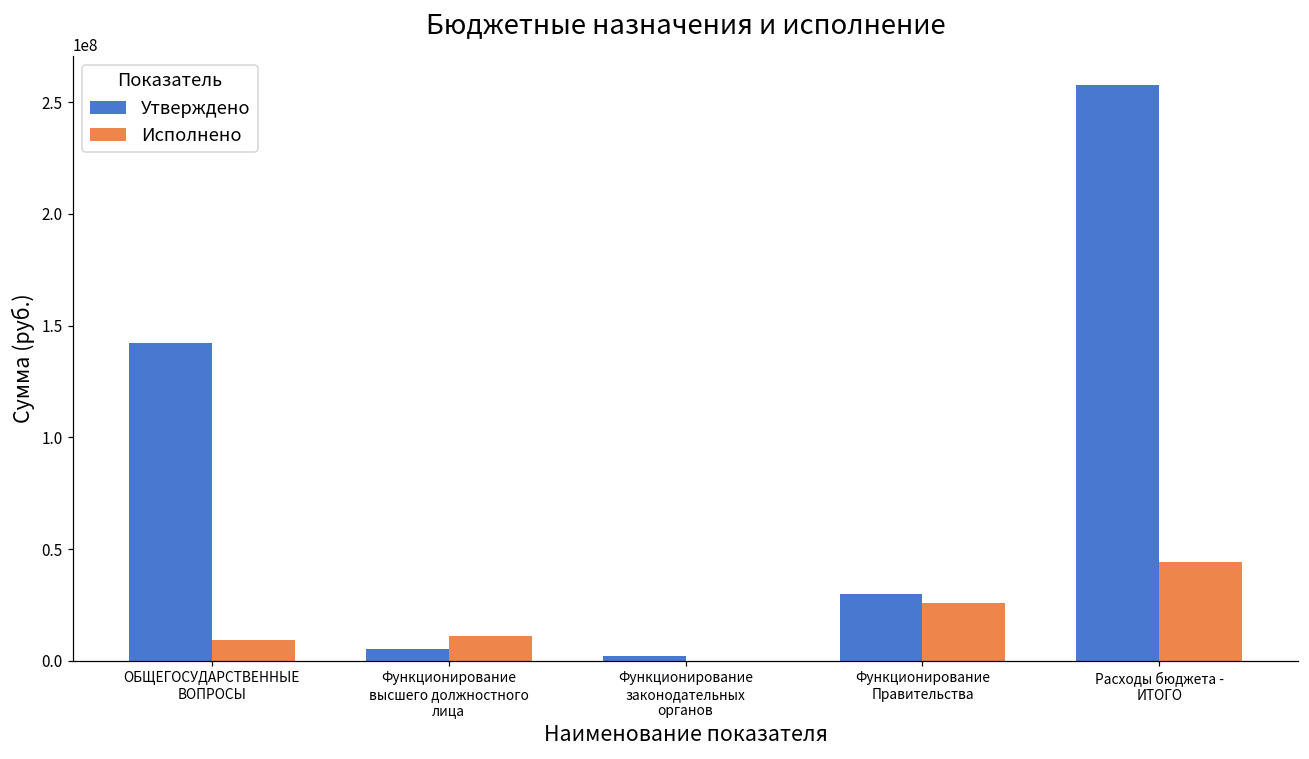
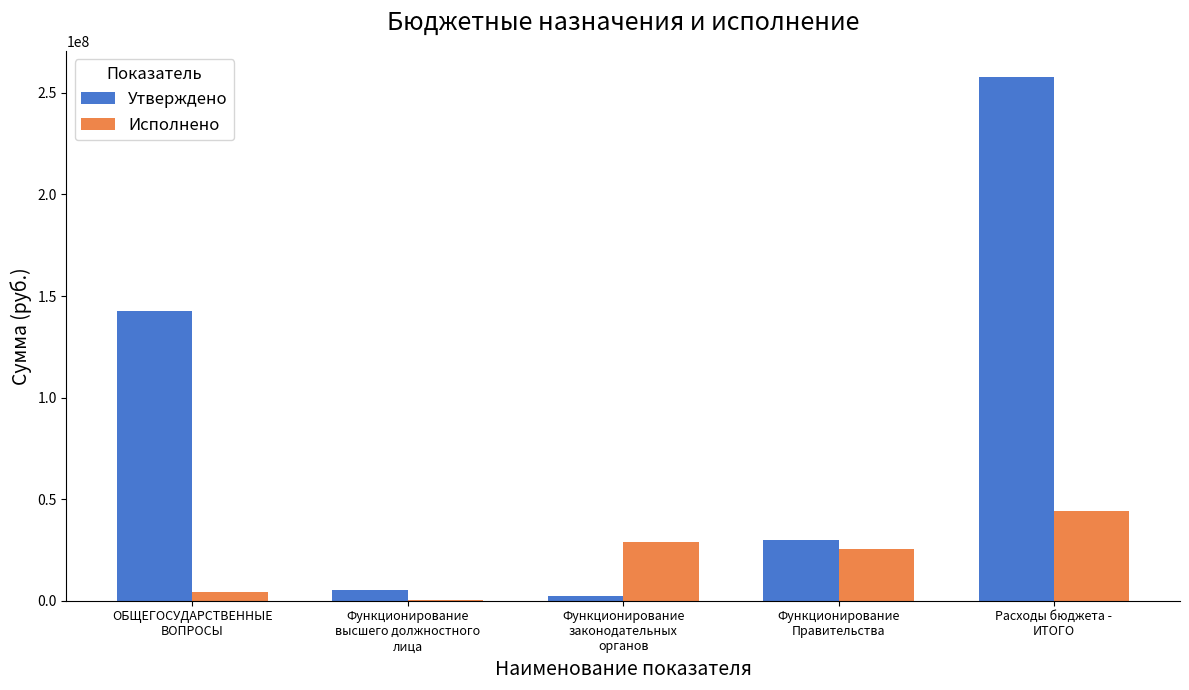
Исполнено, ОБЩЕГОСУДАРСТВЕННЫЕ ВОПРОСЫ: 9000000 -> 4000000
Исполнено, Функционирование высшего должностного лица: 11000000 -> 0
Исполнено, Функционирование законодательных органов: 0 -> 29000000
